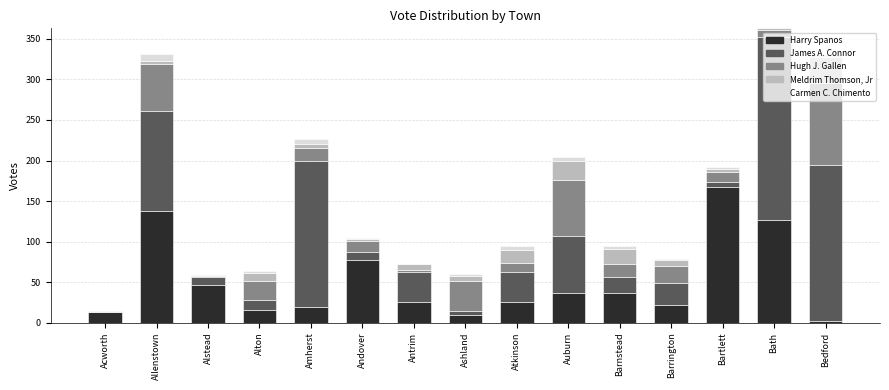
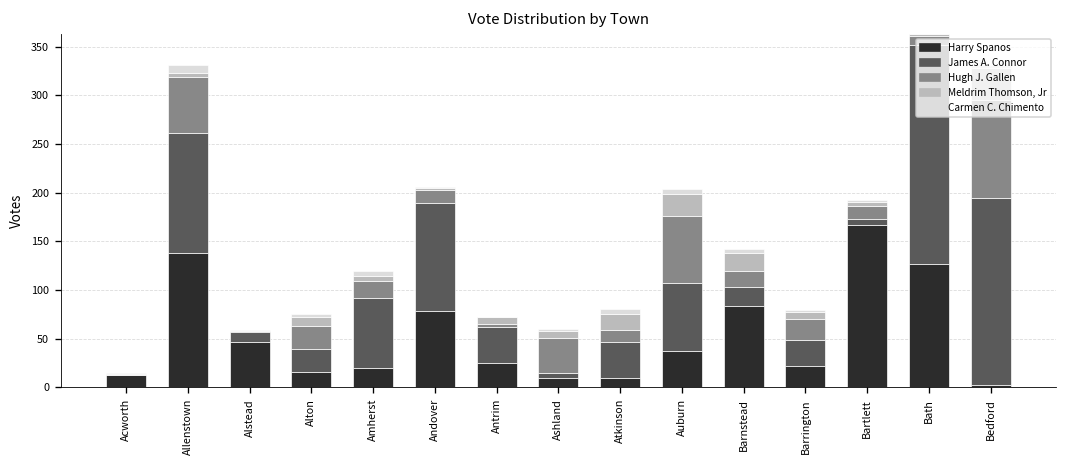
James A. Connor, Alton: 10 -> 20
James A. Connor, Amherst: 180 -> 70
James A. Connor, Andover: 10 -> 110
Harry Spanos, Atkinson: 30 -> 10
Harry Spanos, Barnstead: 40 -> 80
